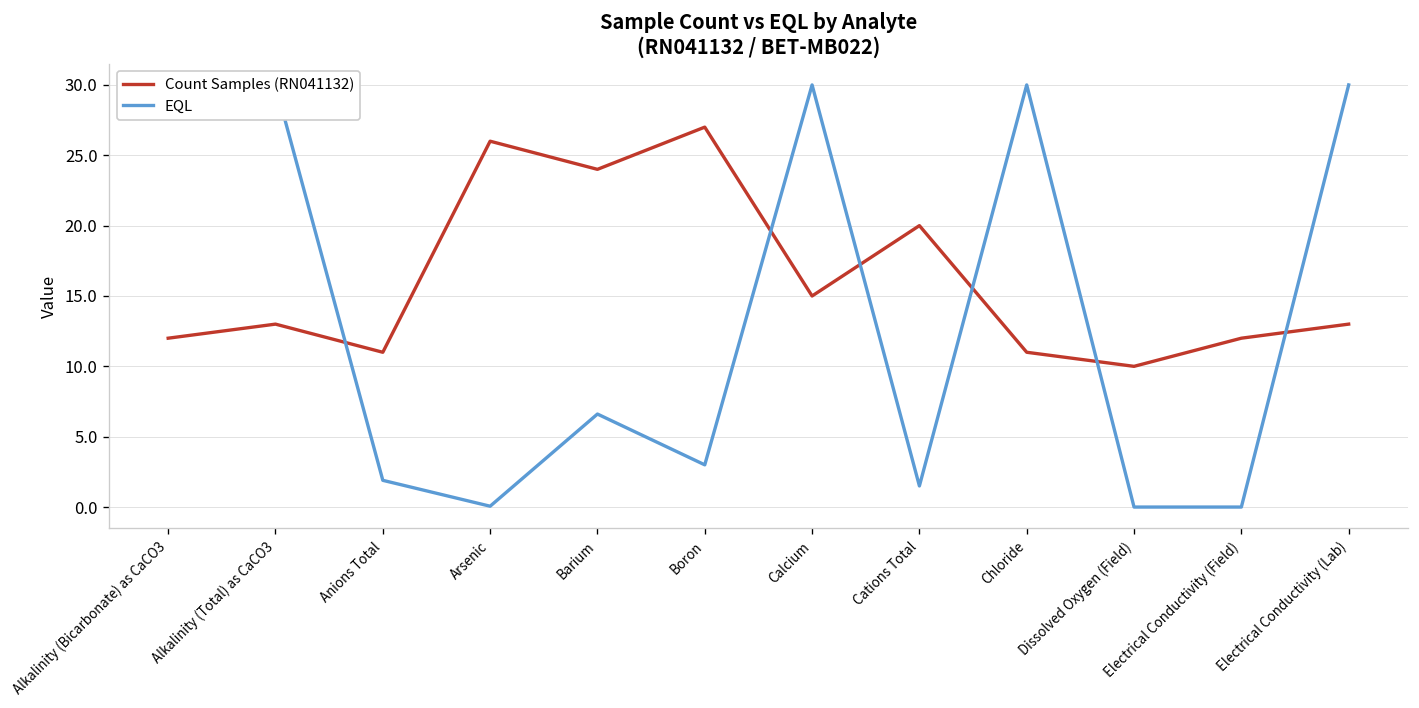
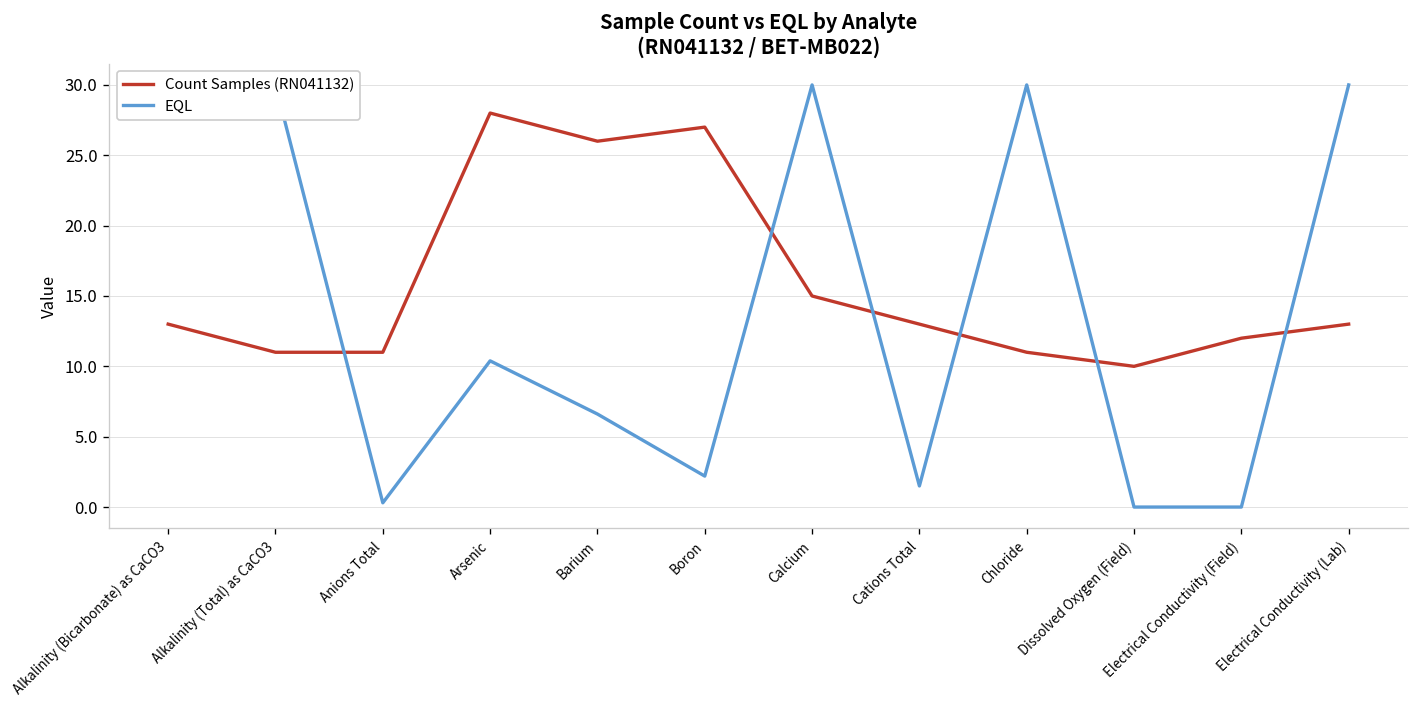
Count Samples (RN041132), Alkalinity (Bicarbonate) as CaCO3: 12 -> 13
Count Samples (RN041132), Alkalinity (Total) as CaCO3: 13 -> 11
EQL, Anions Total: 1.9 -> 0.3
Count Samples (RN041132), Arsenic: 26 -> 28
EQL, Arsenic: 0.1 -> 10.4
Count Samples (RN041132), Barium: 24 -> 26
EQL, Boron: 3.0 -> 2.2
Count Samples (RN041132), Cations Total: 20 -> 13
